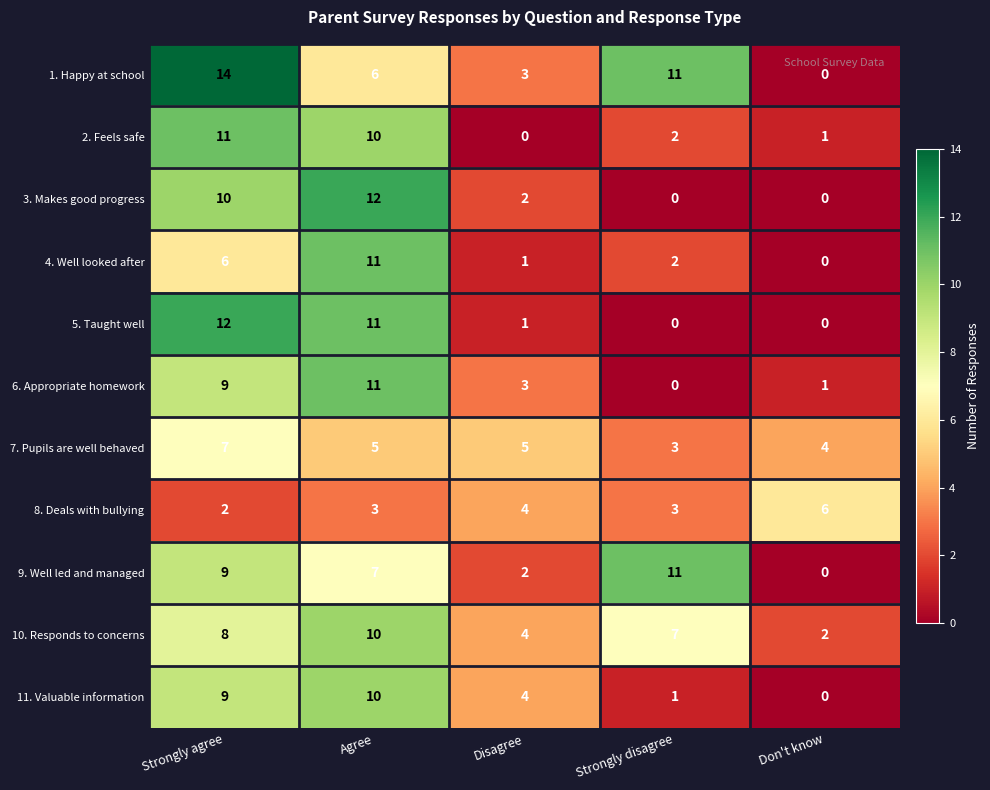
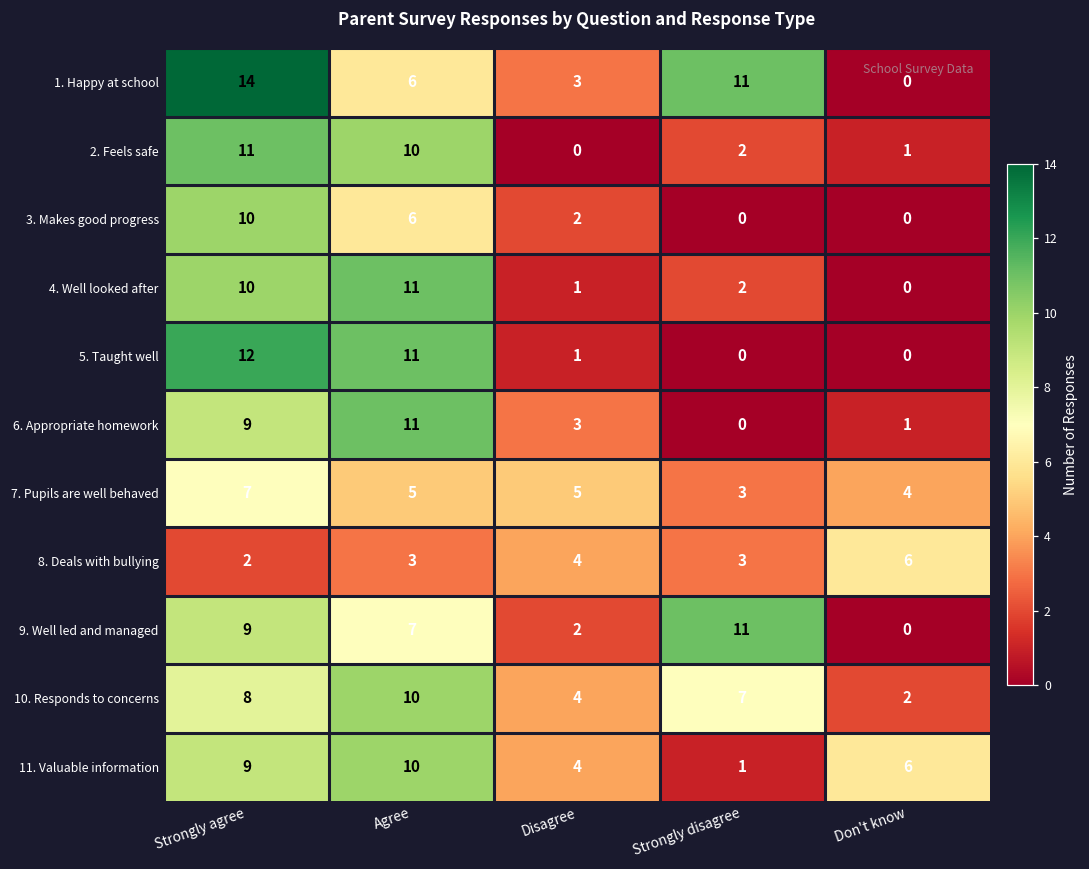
3. Makes good progress, Agree: 12 -> 6
4. Well looked after, Strongly agree: 6 -> 10
11. Valuable information, Don't know: 0 -> 6
